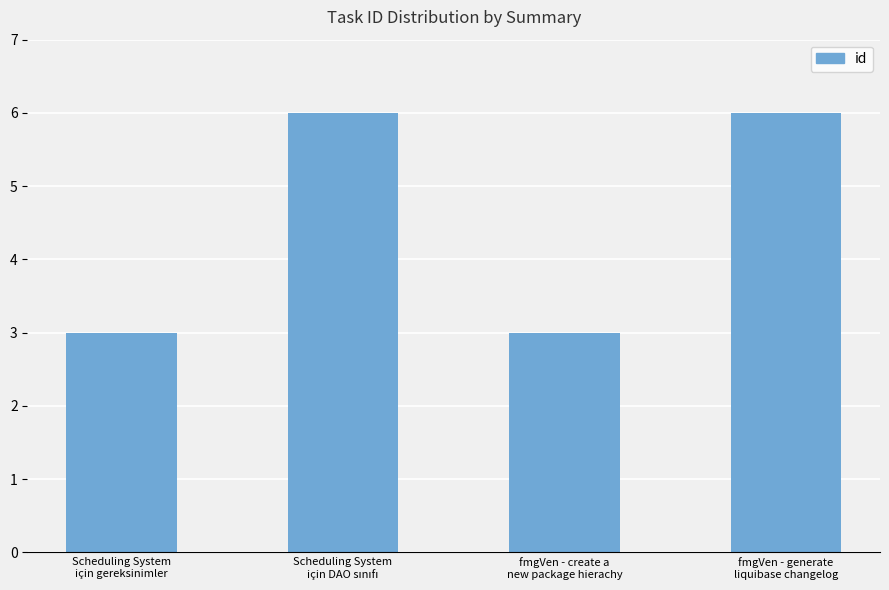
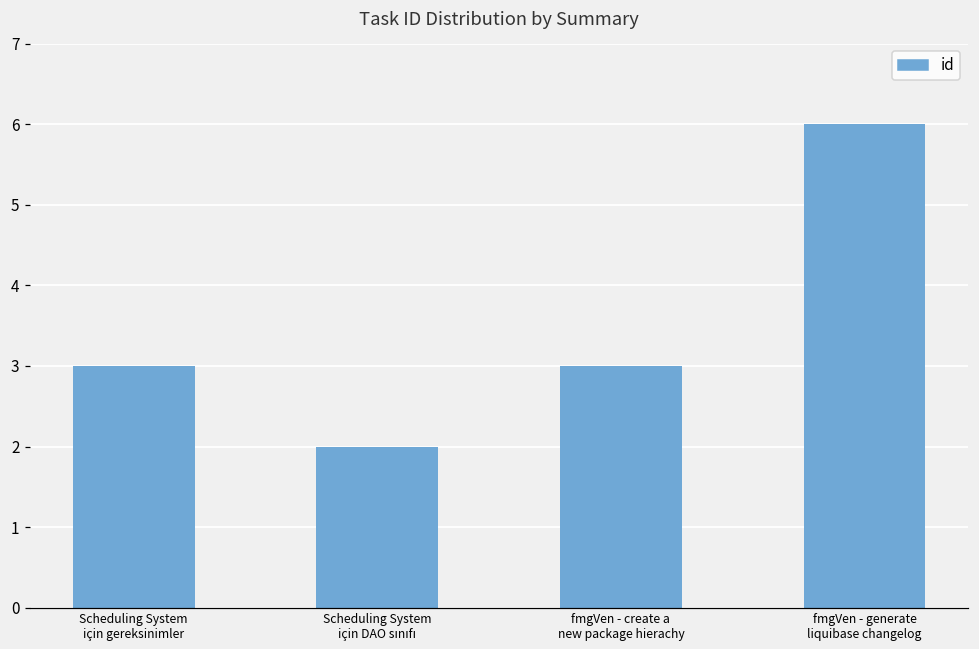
Scheduling System için DAO sınıfı: 6 -> 2
